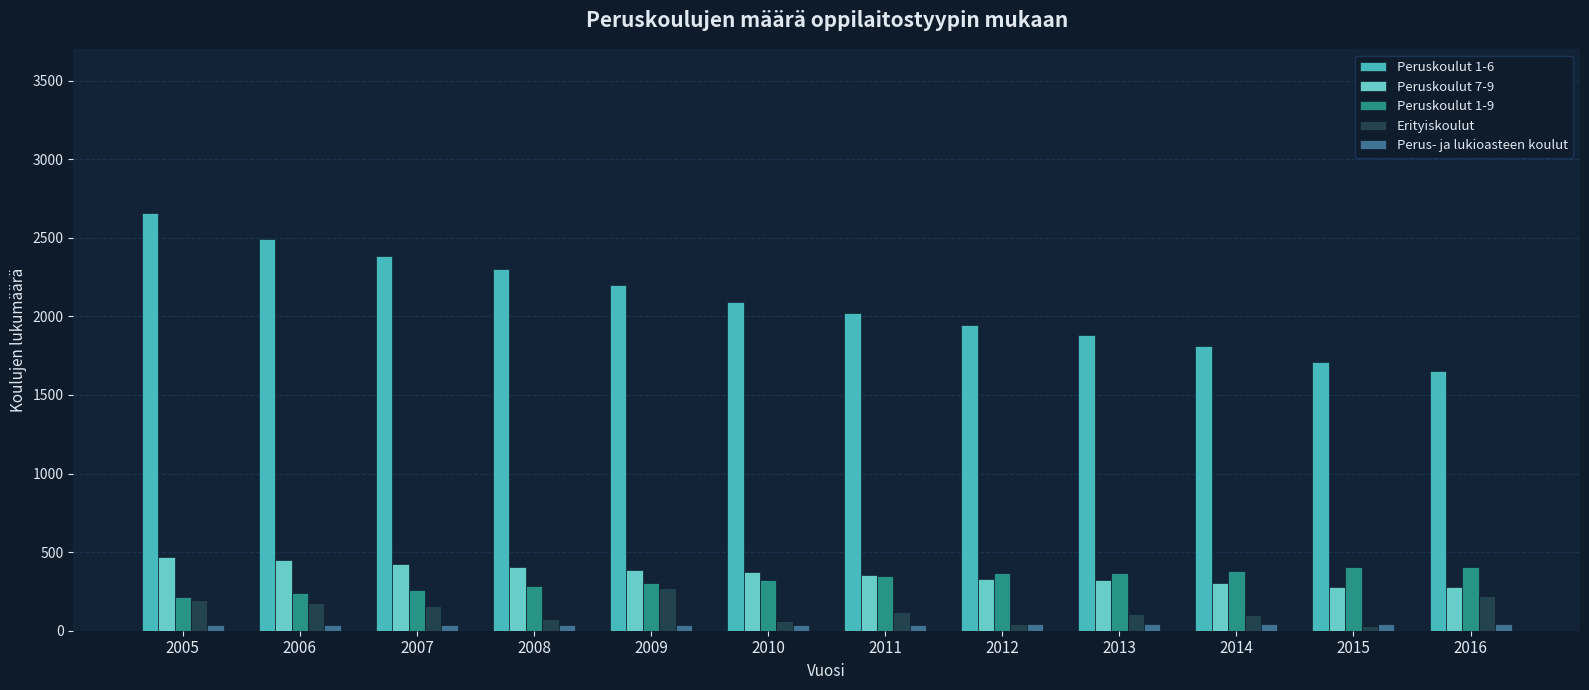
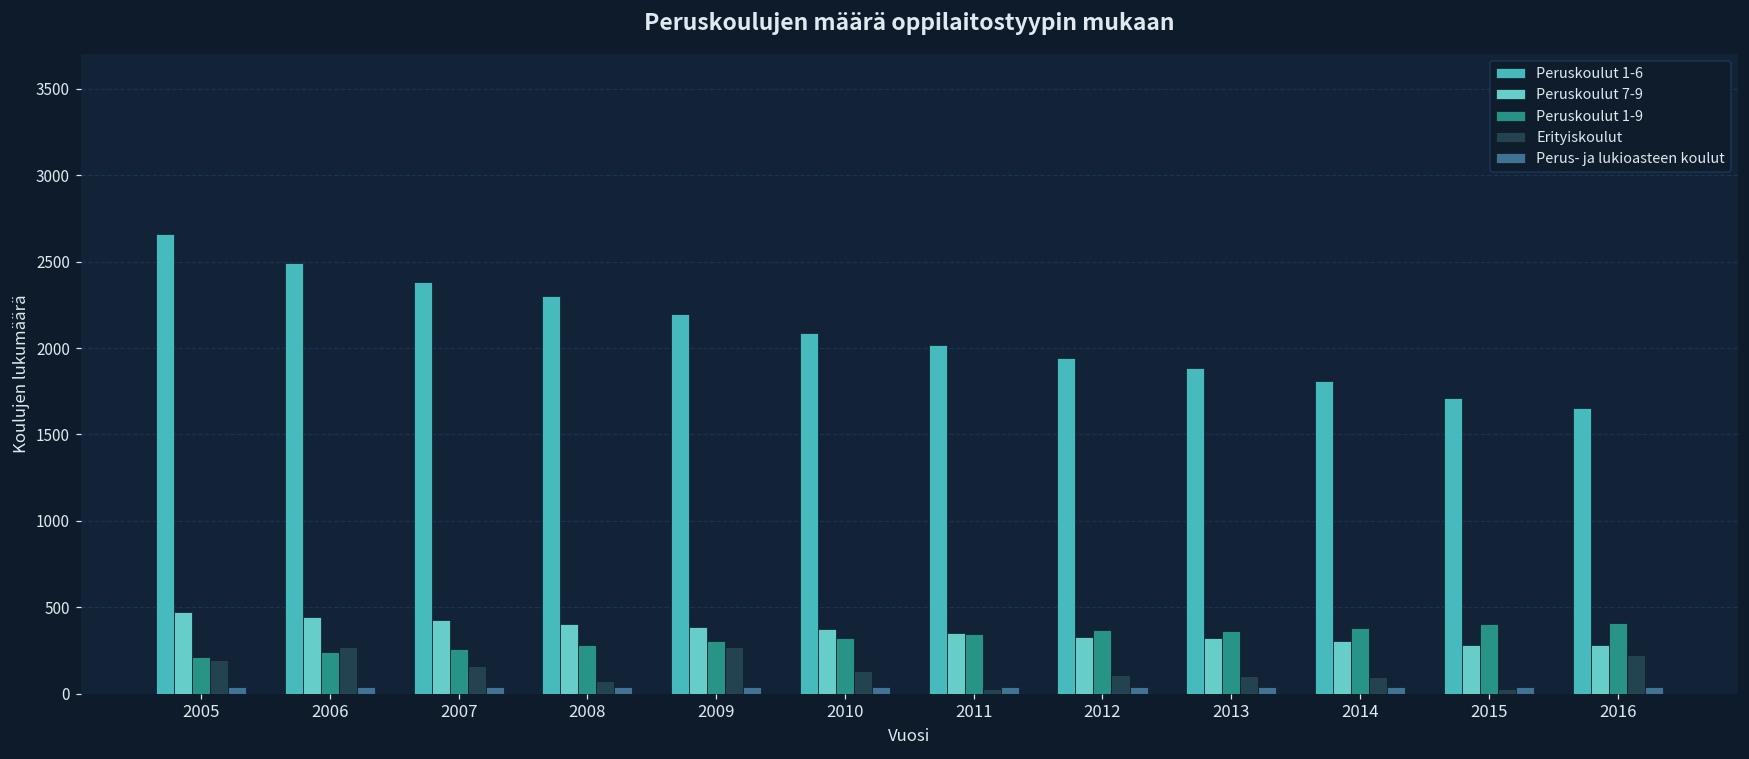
Erityiskoulut, 2006: 180 -> 270
Erityiskoulut, 2010: 60 -> 130
Erityiskoulut, 2011: 120 -> 30
Erityiskoulut, 2012: 40 -> 110
